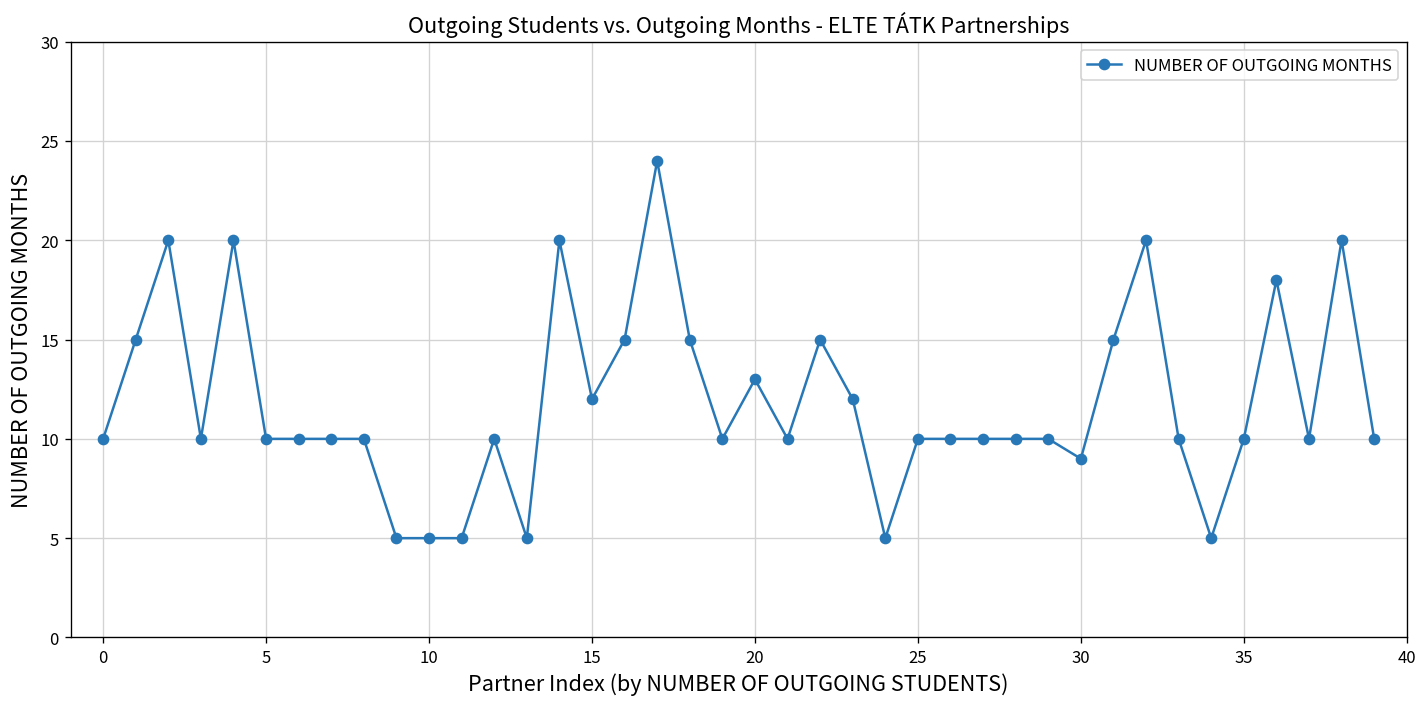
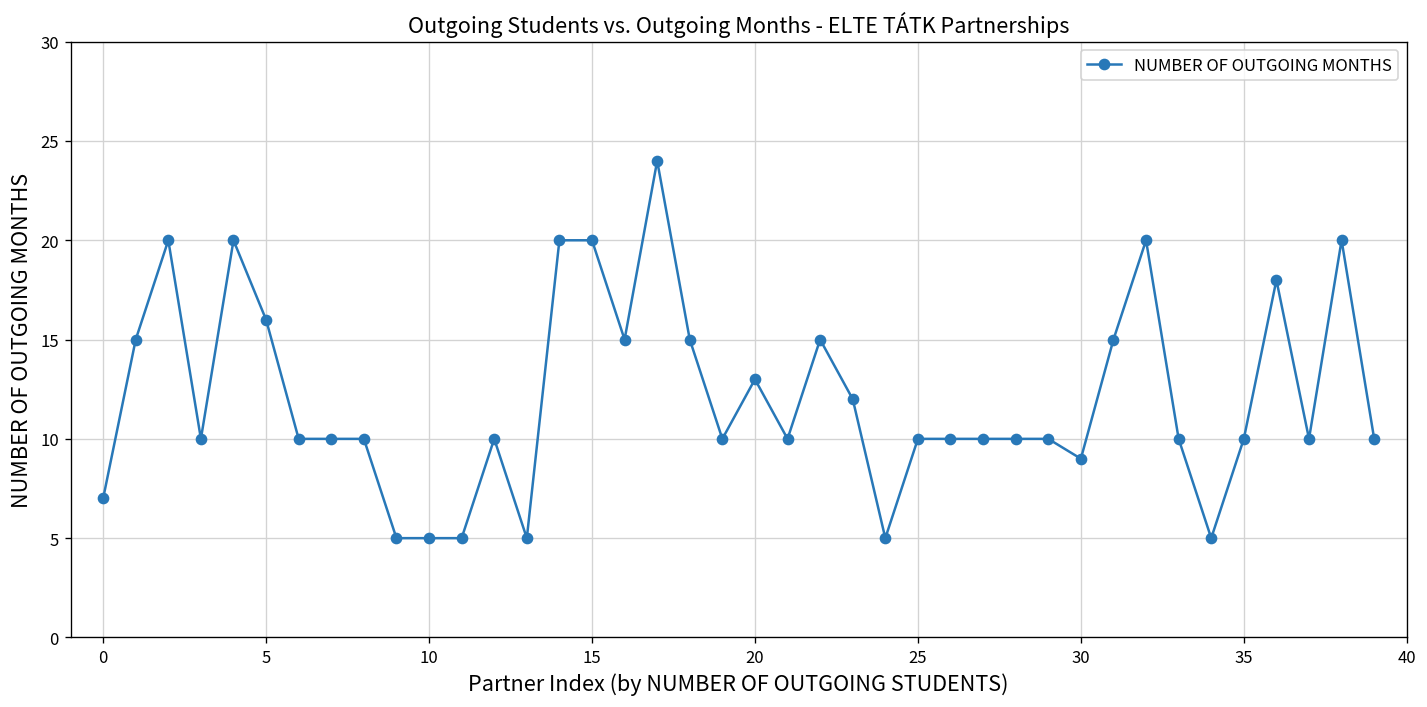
0: 10 -> 7
5: 10 -> 16
15: 12 -> 20
